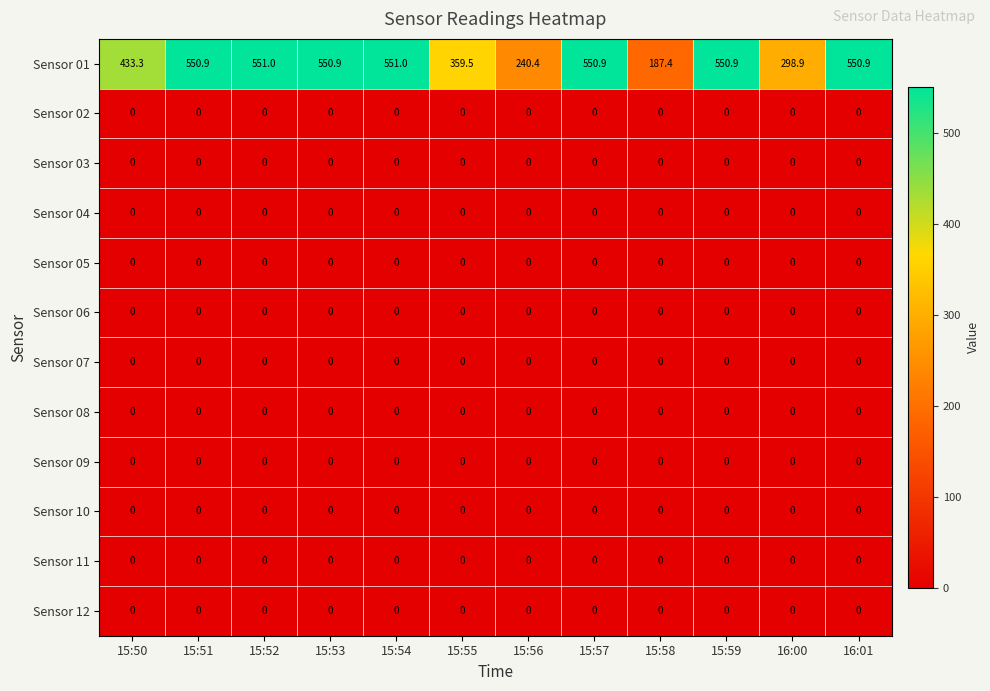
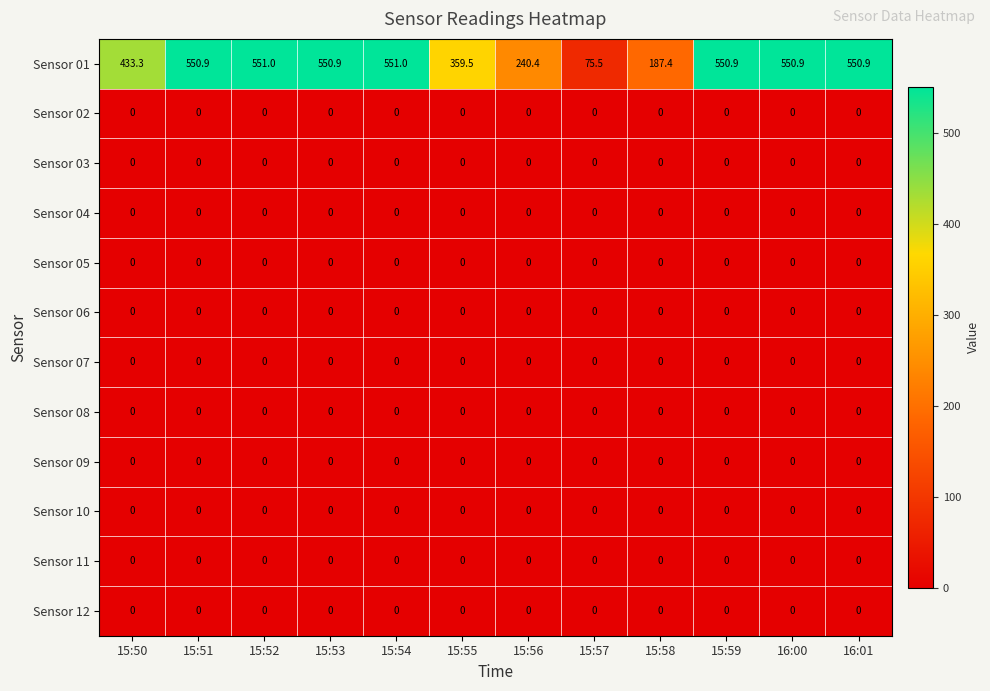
Sensor 01, 15:57: 550.9 -> 75.5
Sensor 01, 16:00: 298.9 -> 550.9
